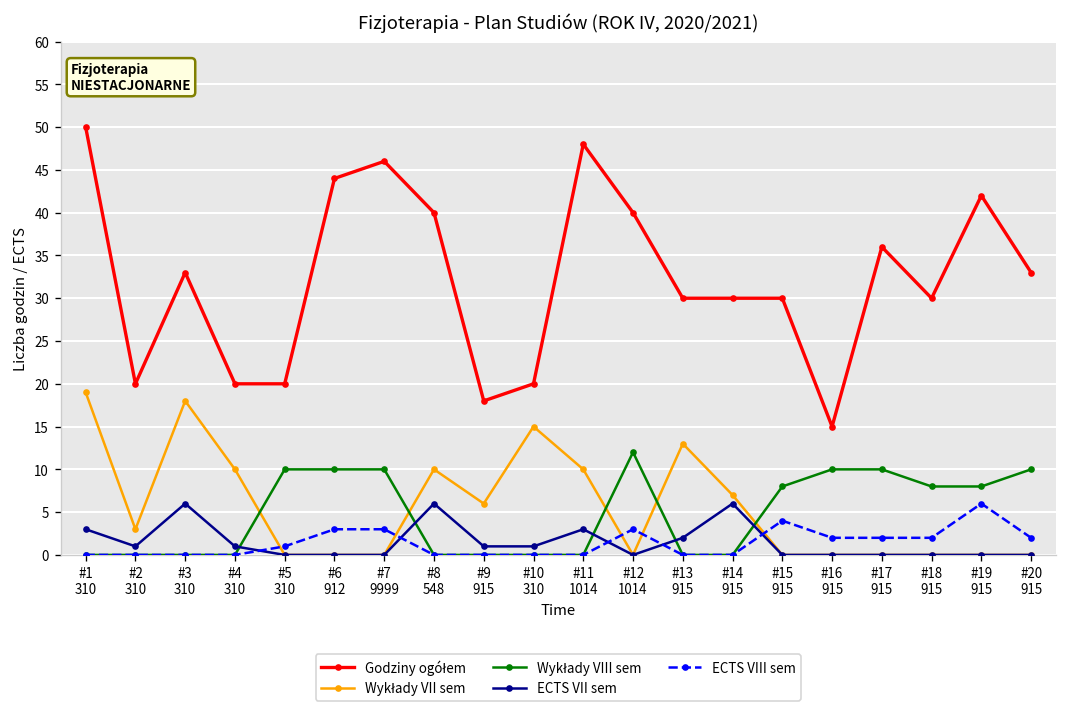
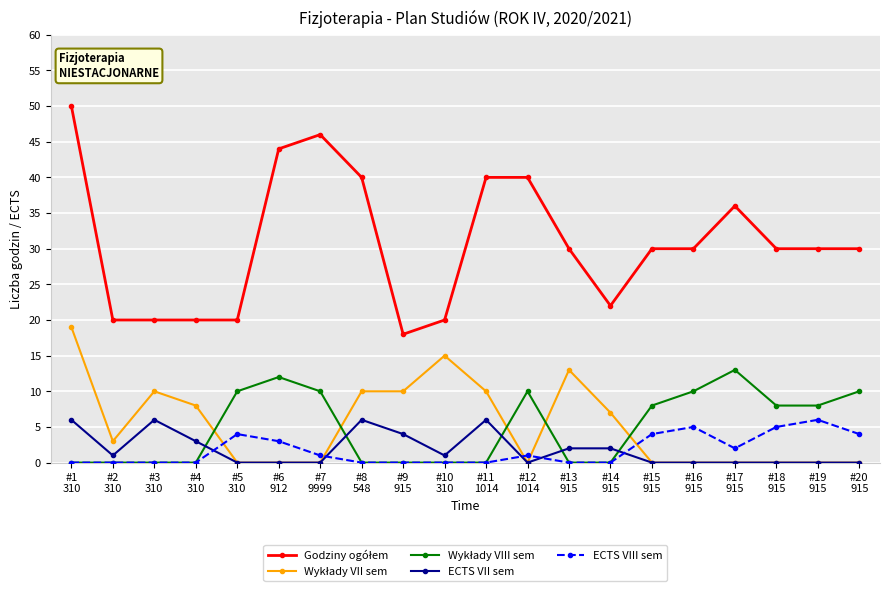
ECTS VII sem, #1 310: 3 -> 6
Godziny ogółem, #3 310: 33 -> 20
Wykłady VII sem, #3 310: 18 -> 10
Wykłady VII sem, #4 310: 10 -> 8
ECTS VII sem, #4 310: 1 -> 3
ECTS VIII sem, #5 310: 1 -> 4
Wykłady VIII sem, #6 912: 10 -> 12
ECTS VIII sem, #7 9999: 3 -> 1
Wykłady VII sem, #9 915: 6 -> 10
ECTS VII sem, #9 915: 1 -> 4
Godziny ogółem, #11 1014: 48 -> 40
ECTS VII sem, #11 1014: 3 -> 6
Wykłady VIII sem, #12 1014: 12 -> 10
ECTS VIII sem, #12 1014: 3 -> 1
Godziny ogółem, #14 915: 30 -> 22
ECTS VII sem, #14 915: 6 -> 2
Godziny ogółem, #16 915: 15 -> 30
ECTS VIII sem, #16 915: 2 -> 5
Wykłady VIII sem, #17 915: 10 -> 13
ECTS VIII sem, #18 915: 2 -> 5
Godziny ogółem, #19 915: 42 -> 30
Godziny ogółem, #20 915: 33 -> 30
ECTS VIII sem, #20 915: 2 -> 4
